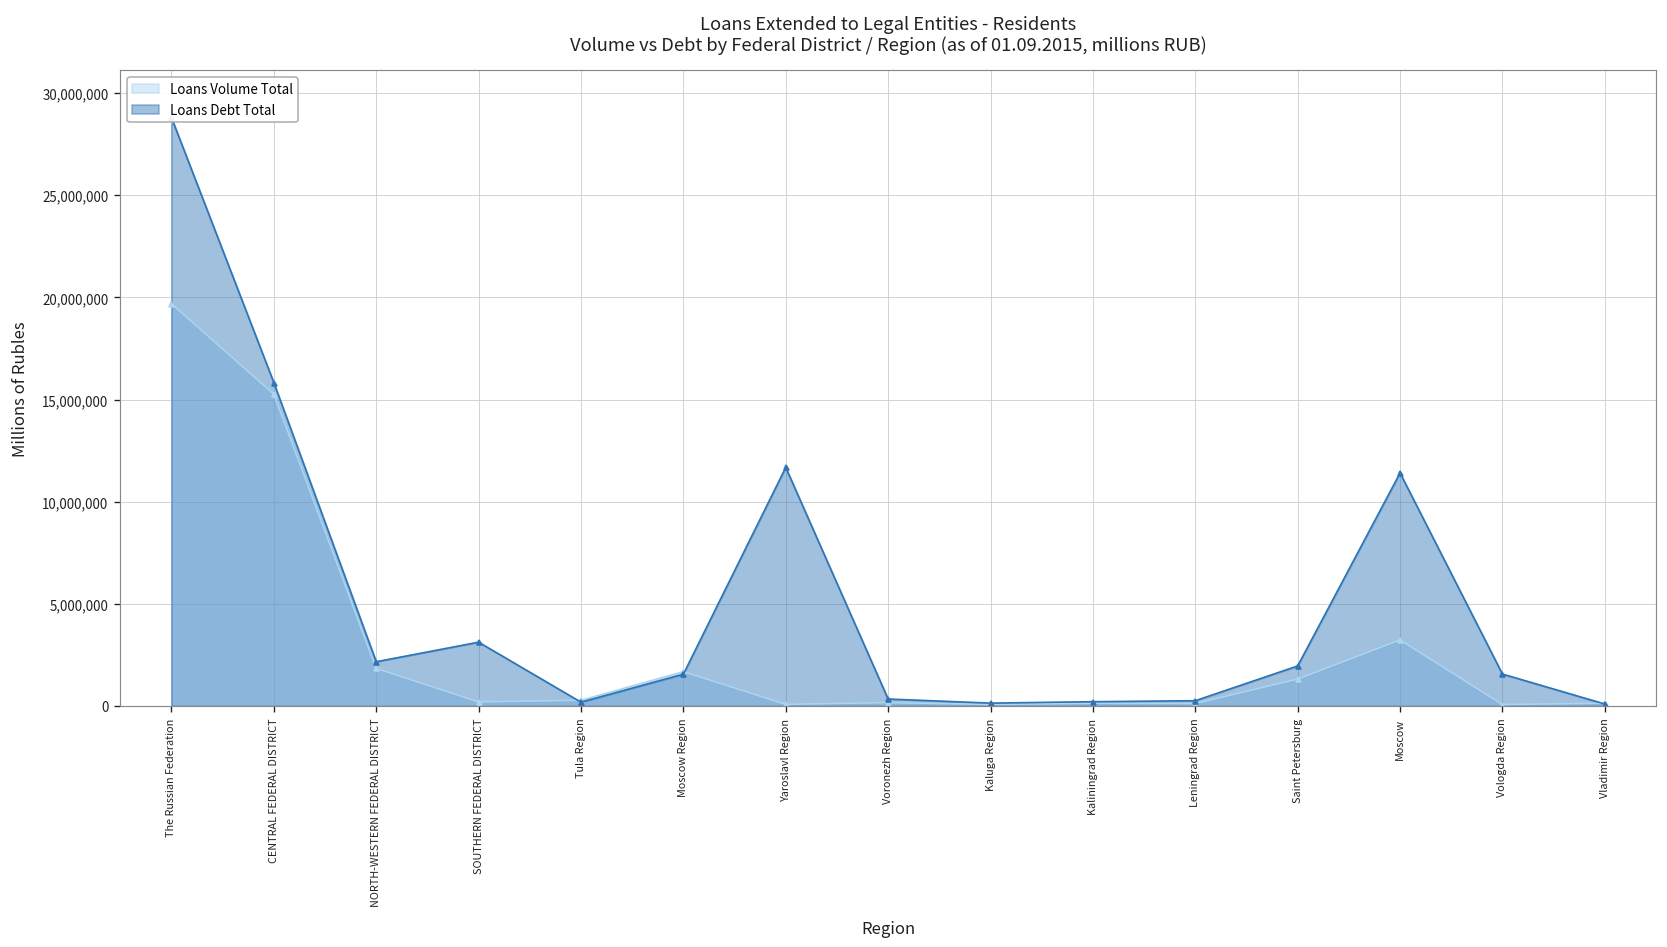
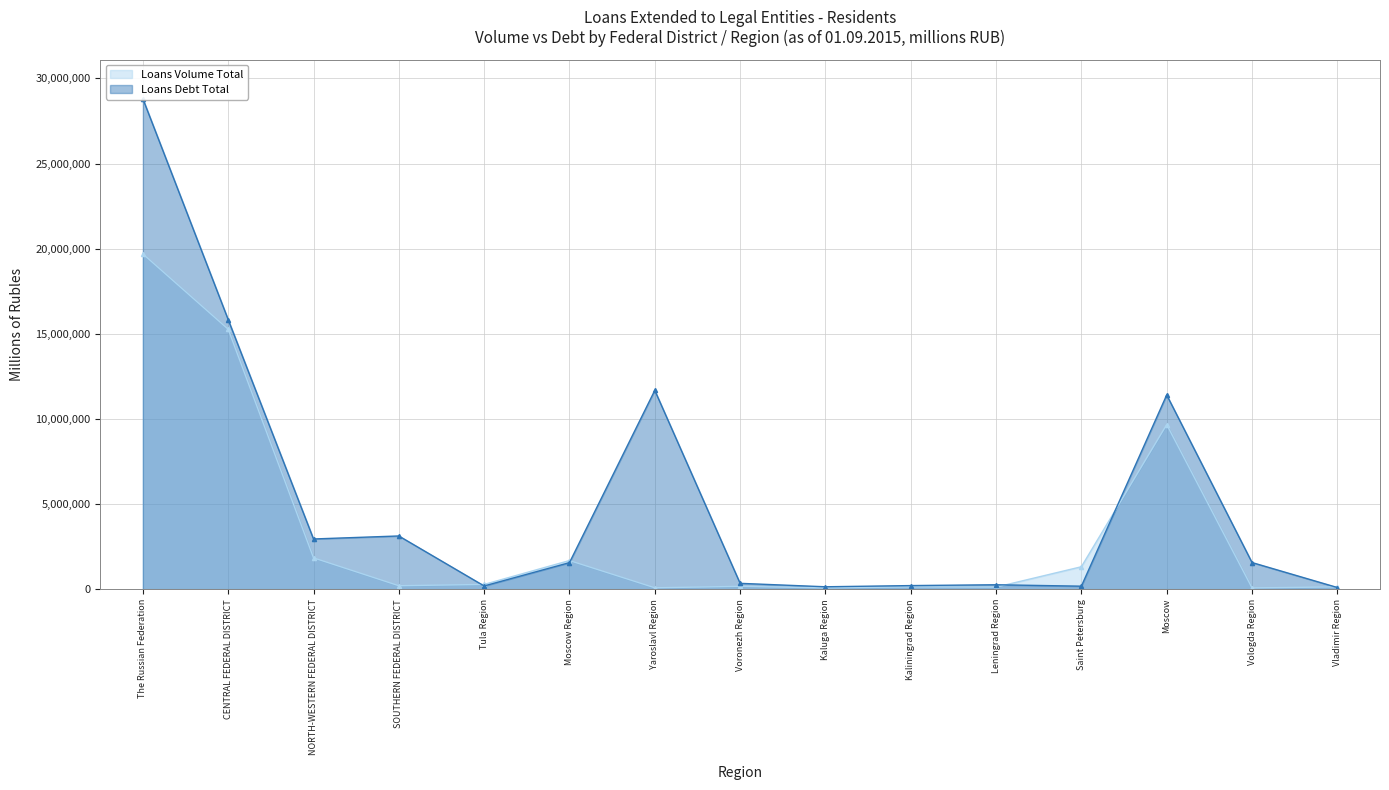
Loans Debt Total, NORTH-WESTERN FEDERAL DISTRICT: 2,200,000 -> 2,900,000
Loans Debt Total, Saint Petersburg: 2,000,000 -> 200,000
Loans Volume Total, Moscow: 3,200,000 -> 9,700,000
